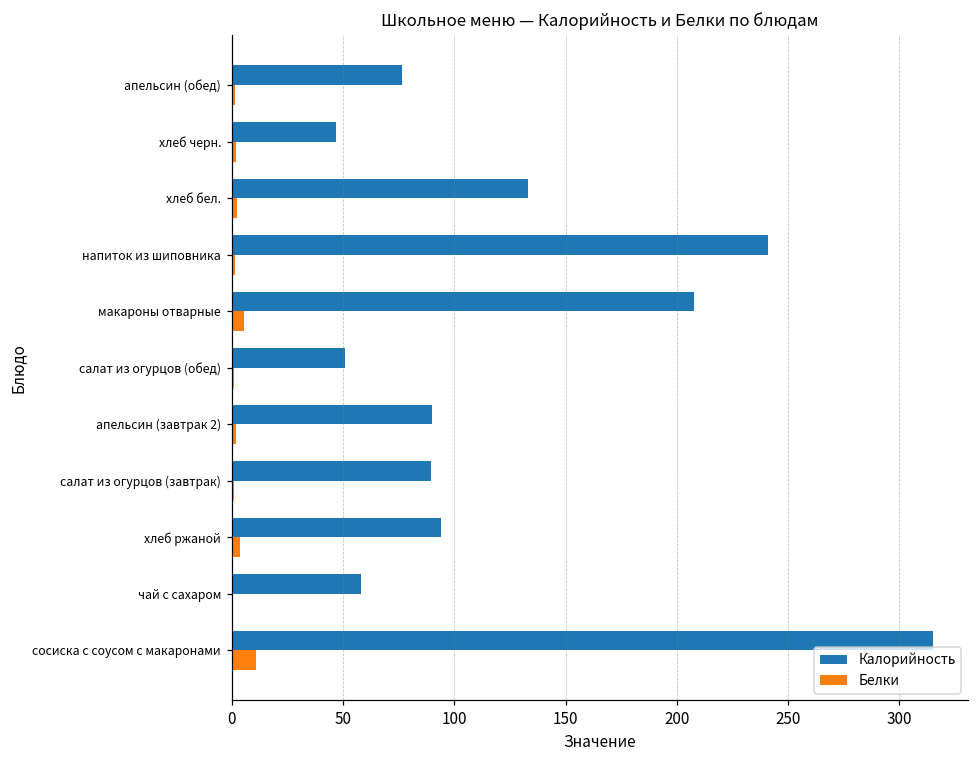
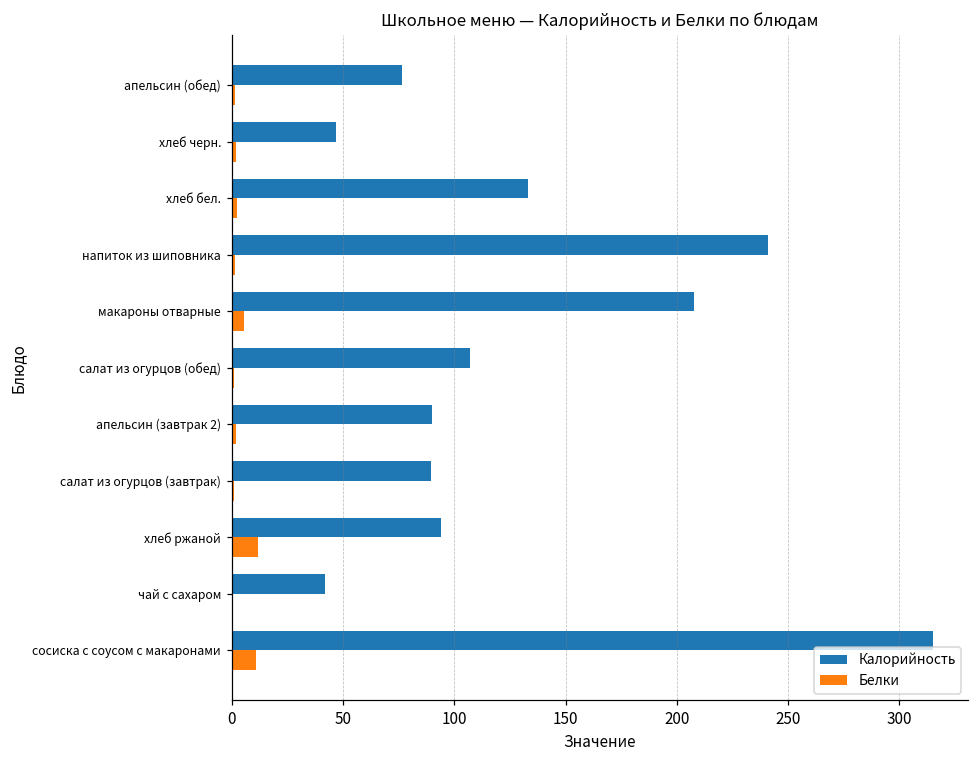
Калорийность, салат из огурцов (обед): 51 -> 107
Белки, хлеб ржаной: 4 -> 12
Калорийность, чай с сахаром: 58 -> 42
